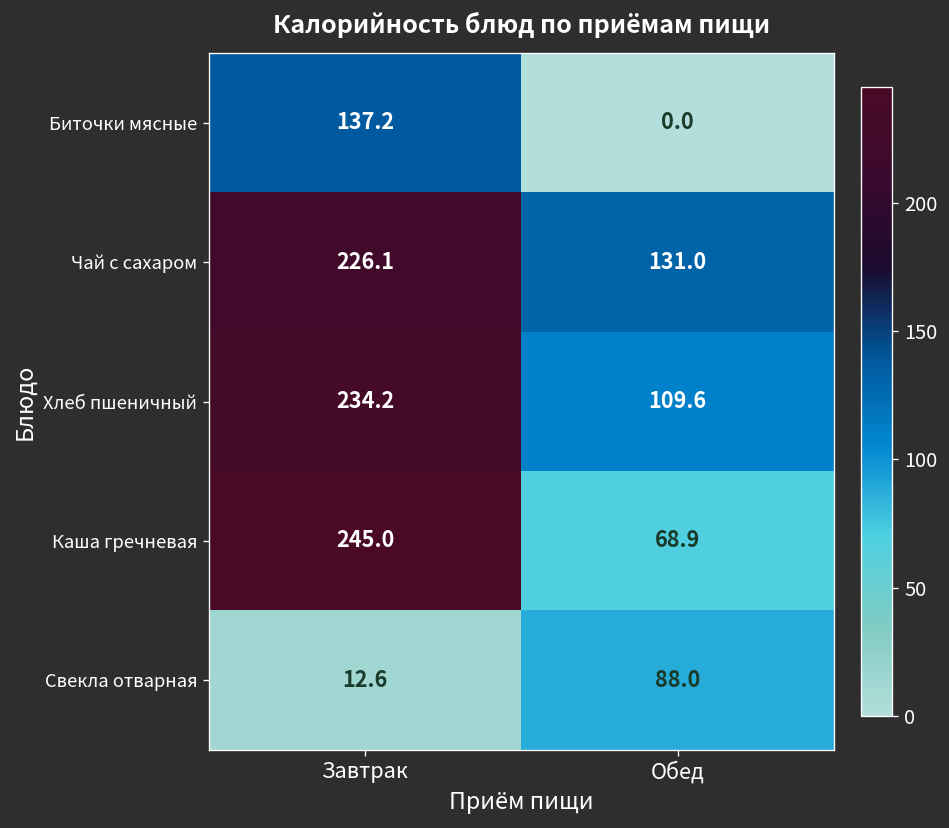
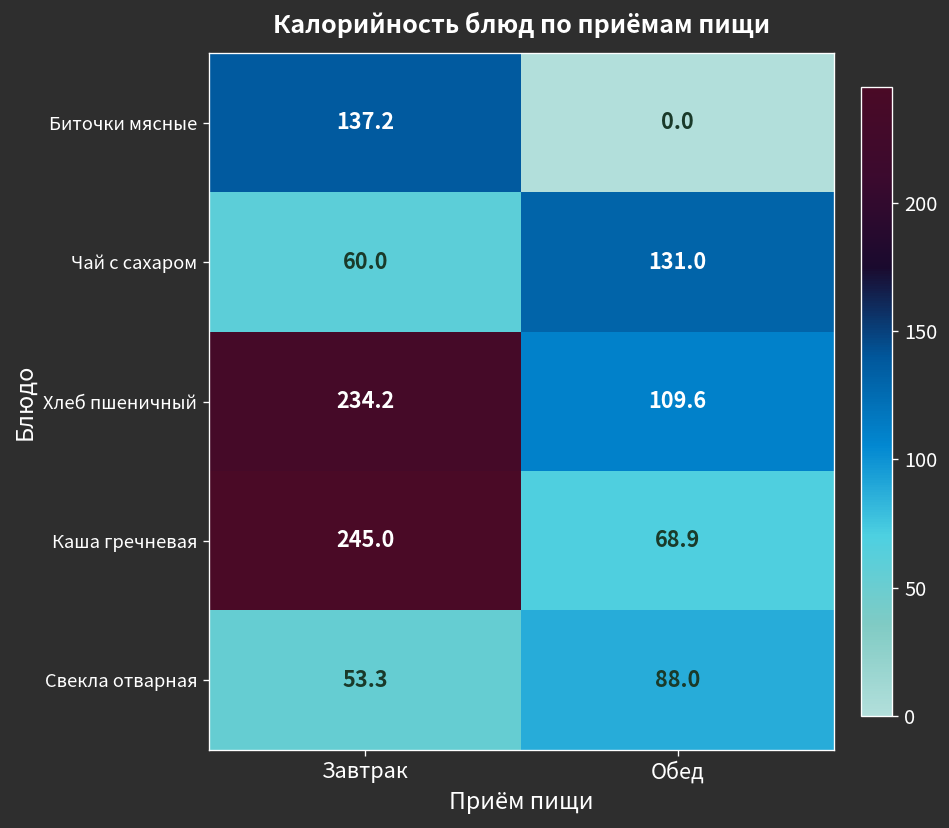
Чай с сахаром, Завтрак: 226.1 -> 60.0
Свекла отварная, Завтрак: 12.6 -> 53.3
